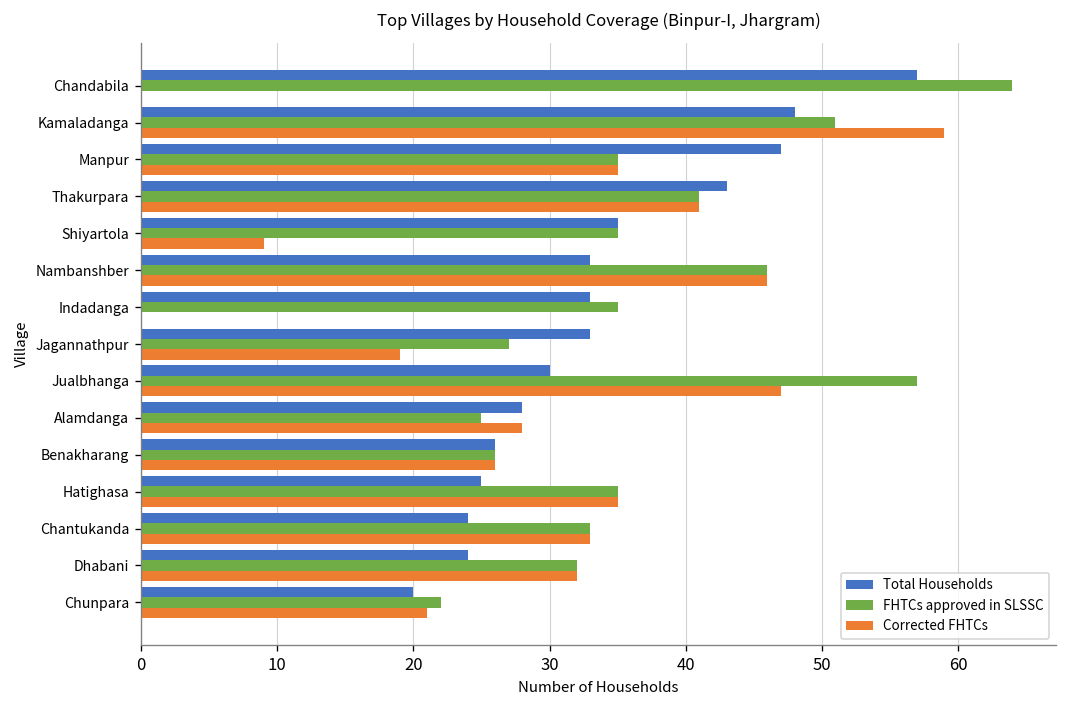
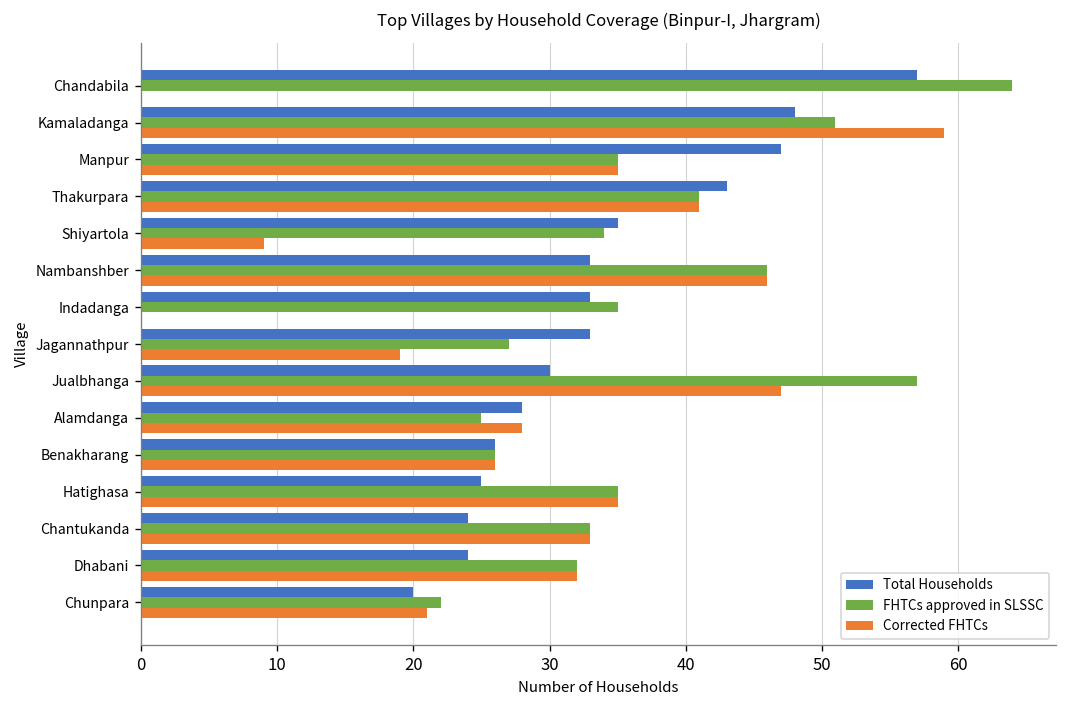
FHTCs approved in SLSSC, Shiyartola: 35 -> 34
